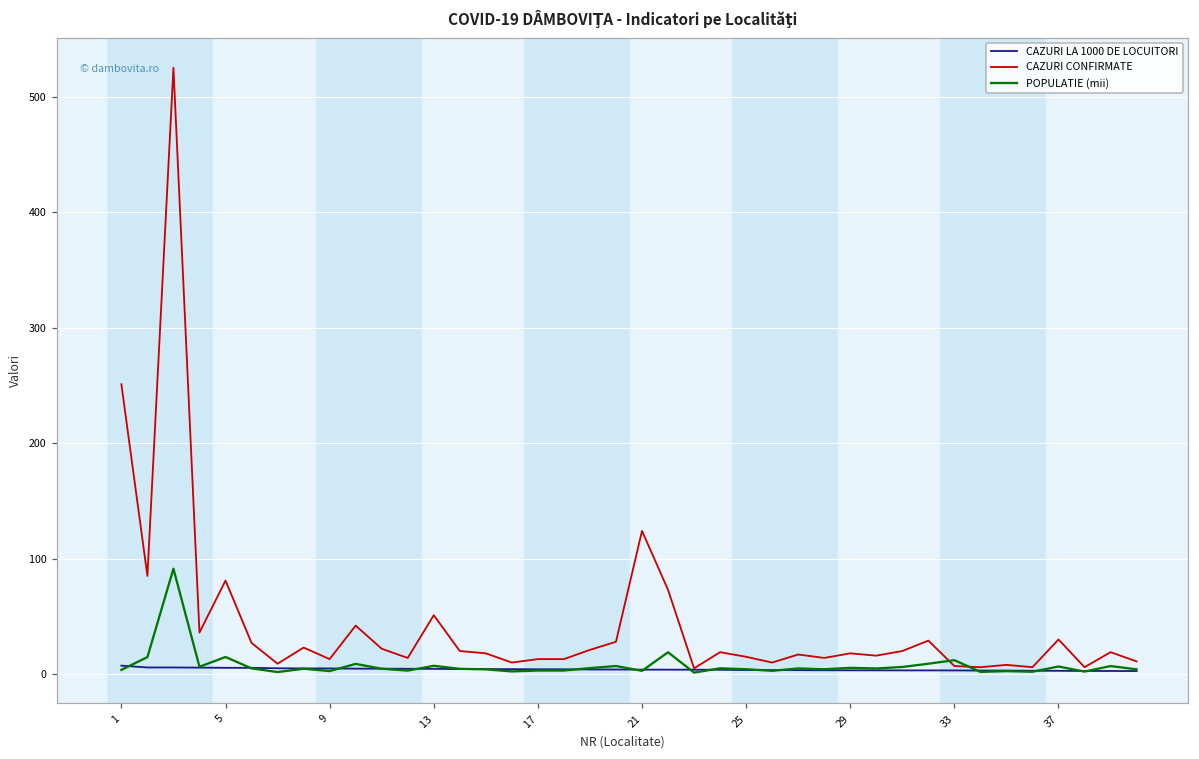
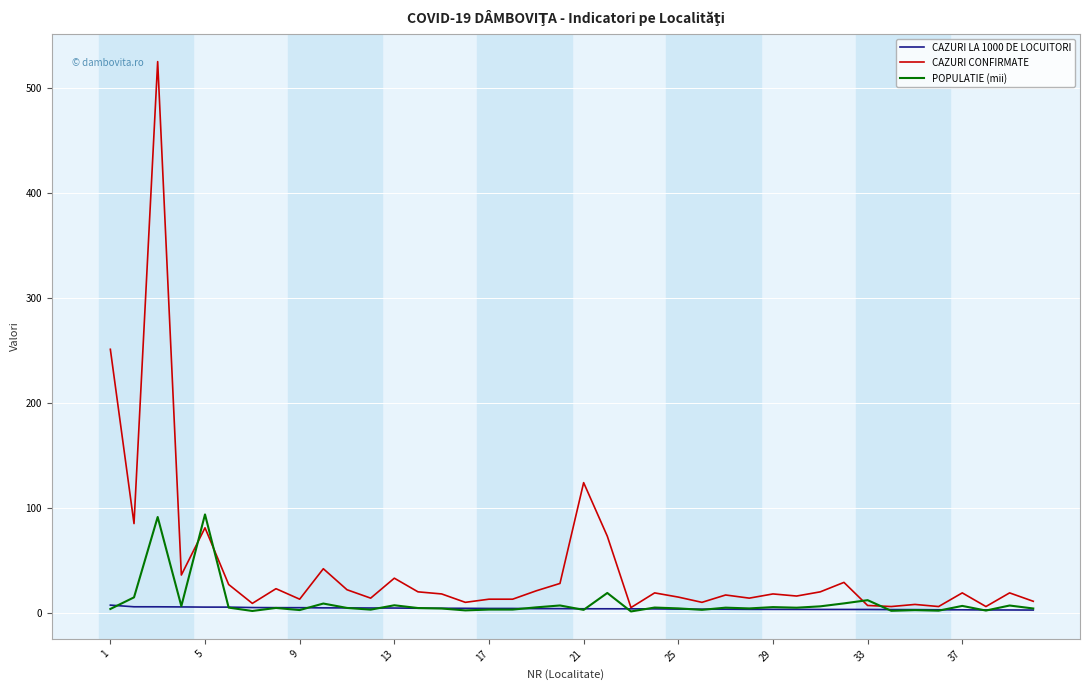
POPULATIE (mii), 5: 15 -> 94
CAZURI CONFIRMATE, 13: 51 -> 33
CAZURI CONFIRMATE, 37: 30 -> 19
